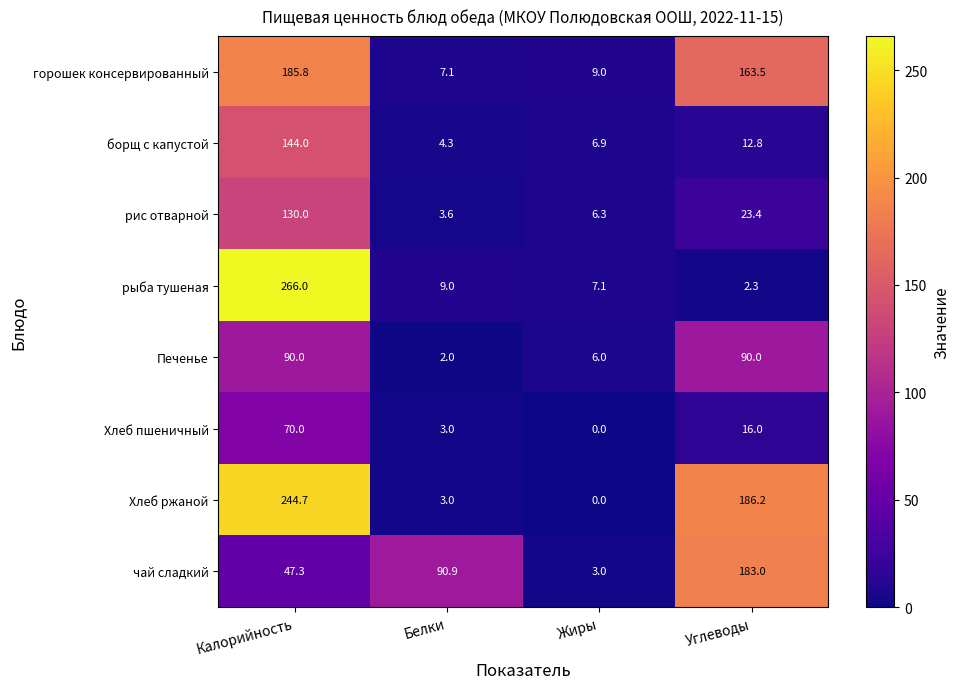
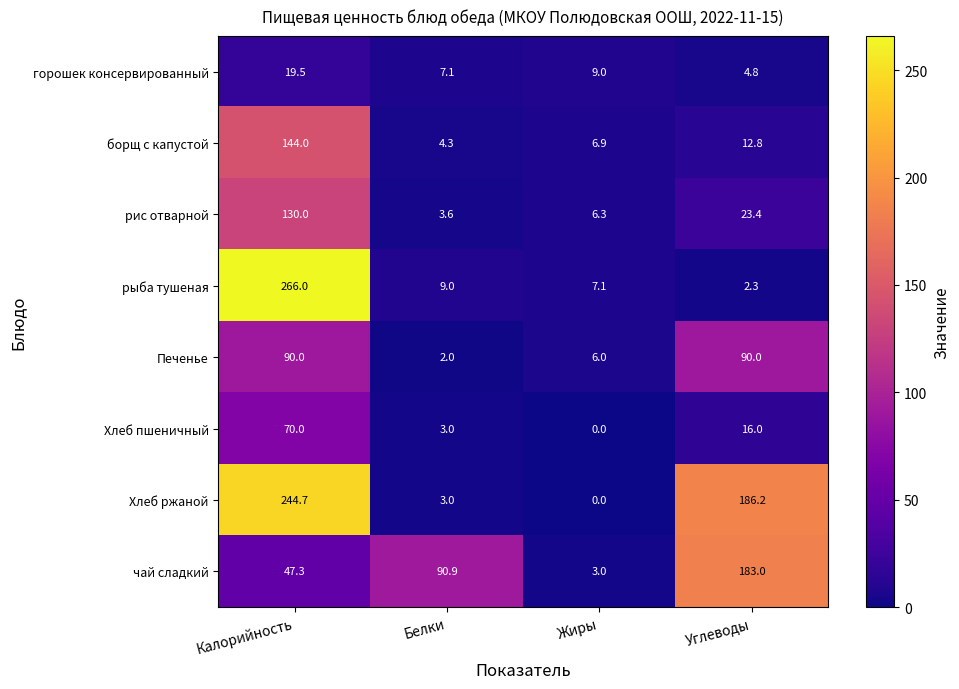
горошек консервированный, Калорийность: 185.8 -> 19.5
горошек консервированный, Углеводы: 163.5 -> 4.8
